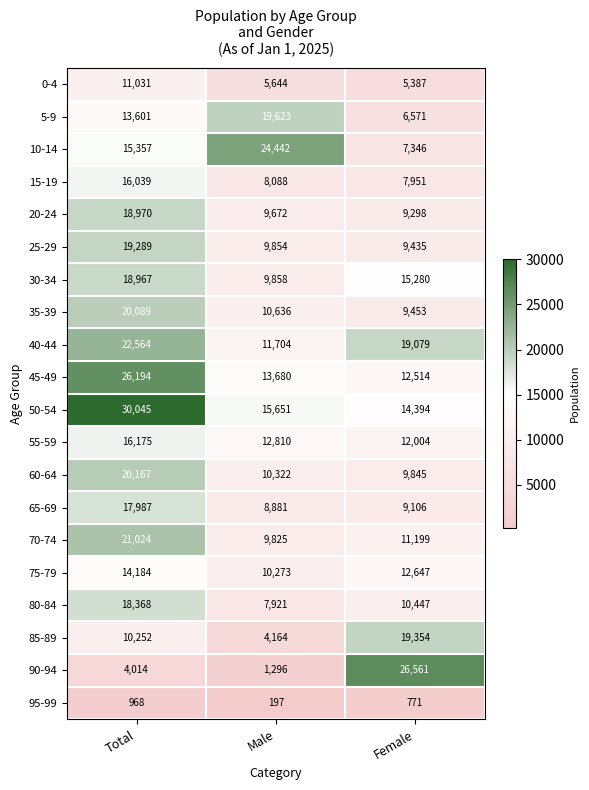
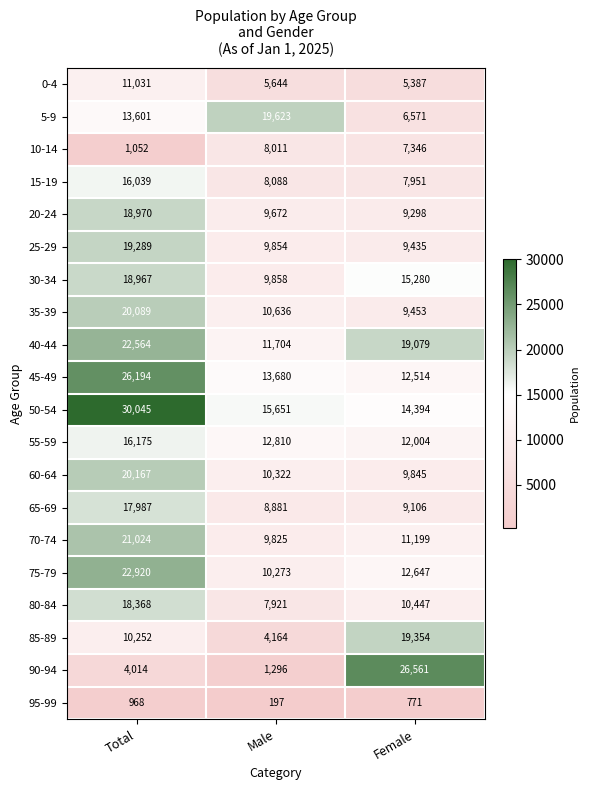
10-14, Total: 15,357 -> 1,052
10-14, Male: 24,442 -> 8,011
75-79, Total: 14,184 -> 22,920
